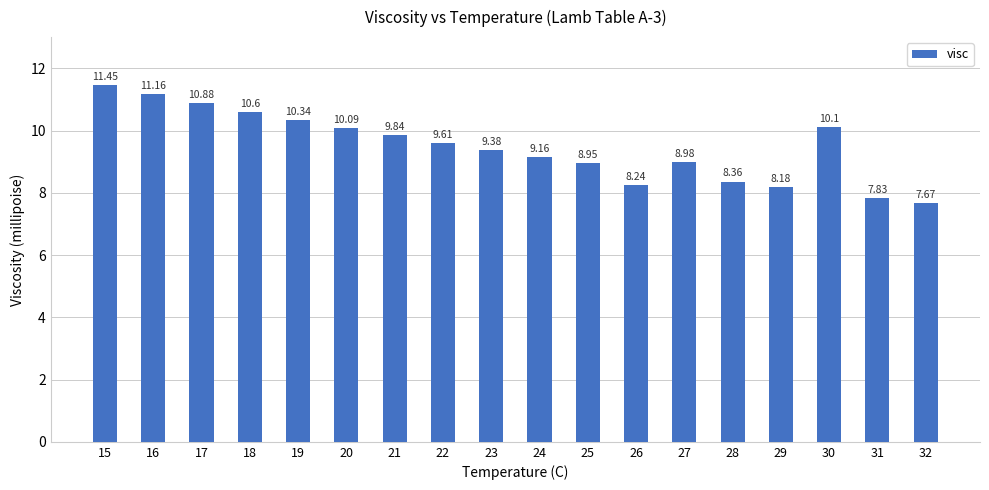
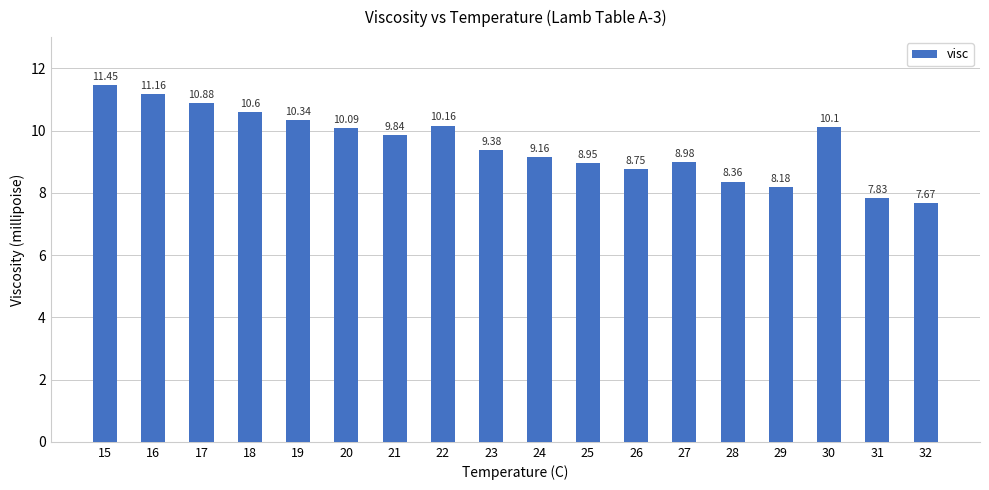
22: 9.61 -> 10.16
26: 8.24 -> 8.75
